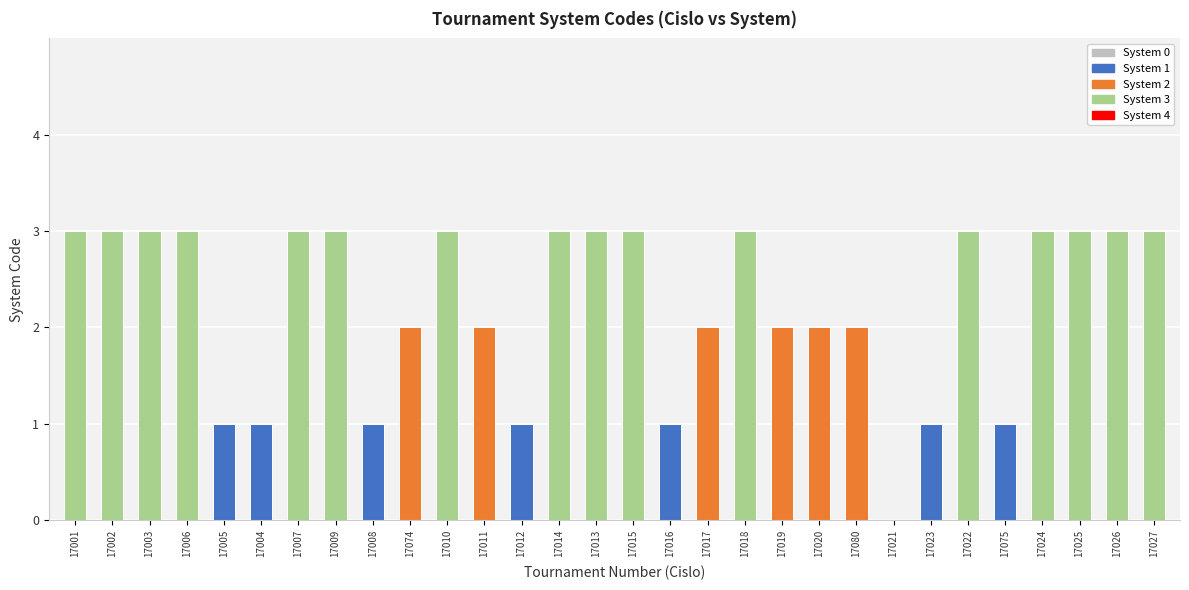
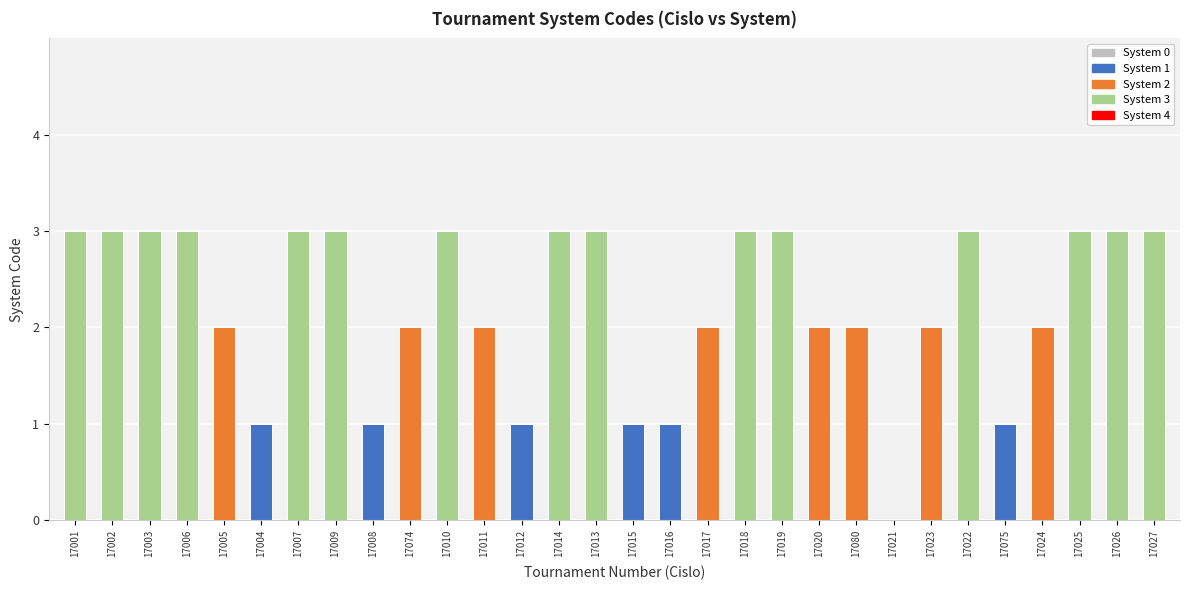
17005: 1 -> 2
17015: 3 -> 1
17019: 2 -> 3
17023: 1 -> 2
17024: 3 -> 2
